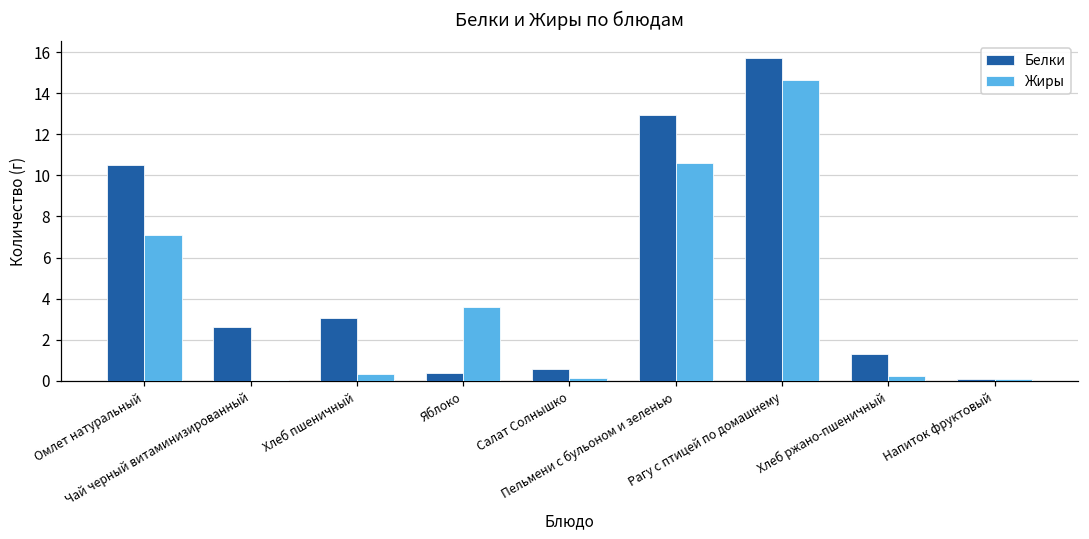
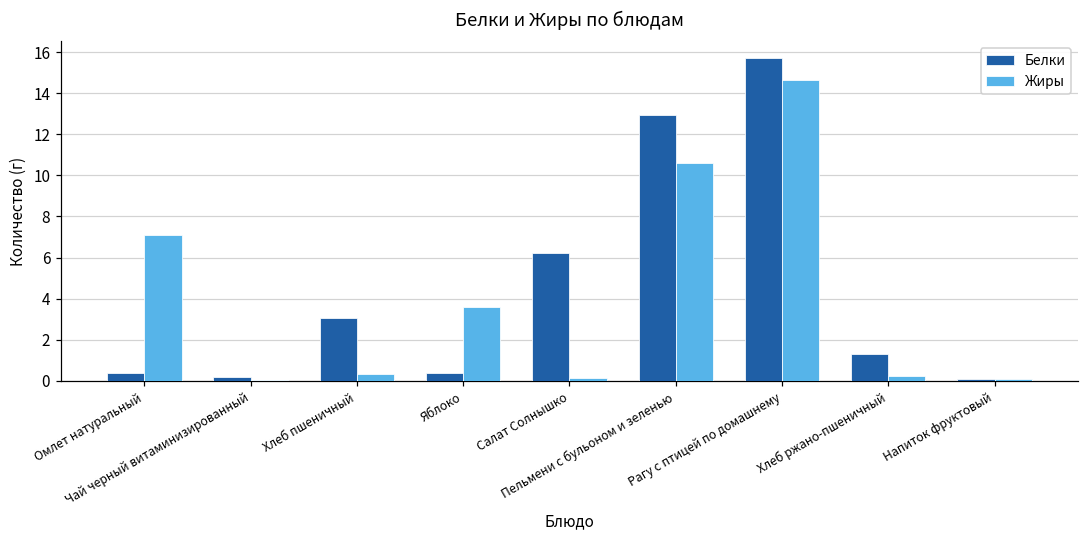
Белки, Омлет натуральный: 10.5 -> 0.4
Белки, Чай черный витаминизированный: 2.6 -> 0.2
Белки, Салат Солнышко: 0.6 -> 6.2
